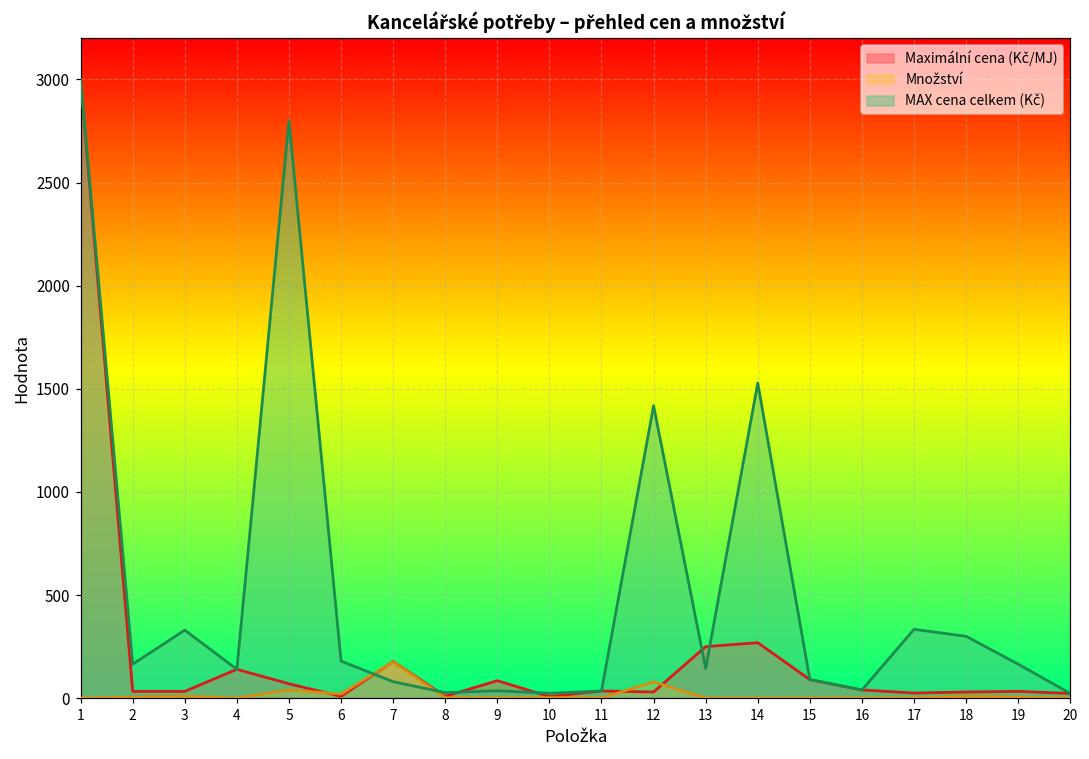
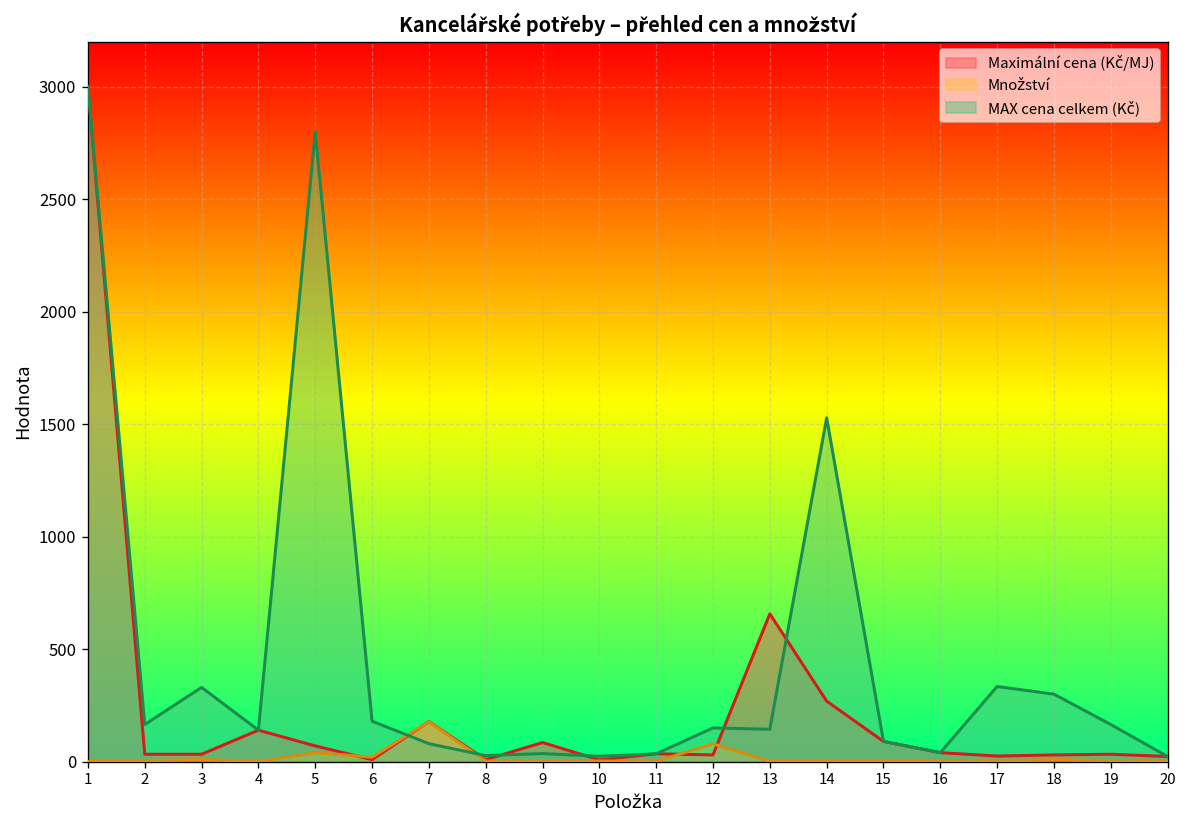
MAX cena celkem (Kč), 12: 1420 -> 150
Maximální cena (Kč/MJ), 13: 250 -> 660
